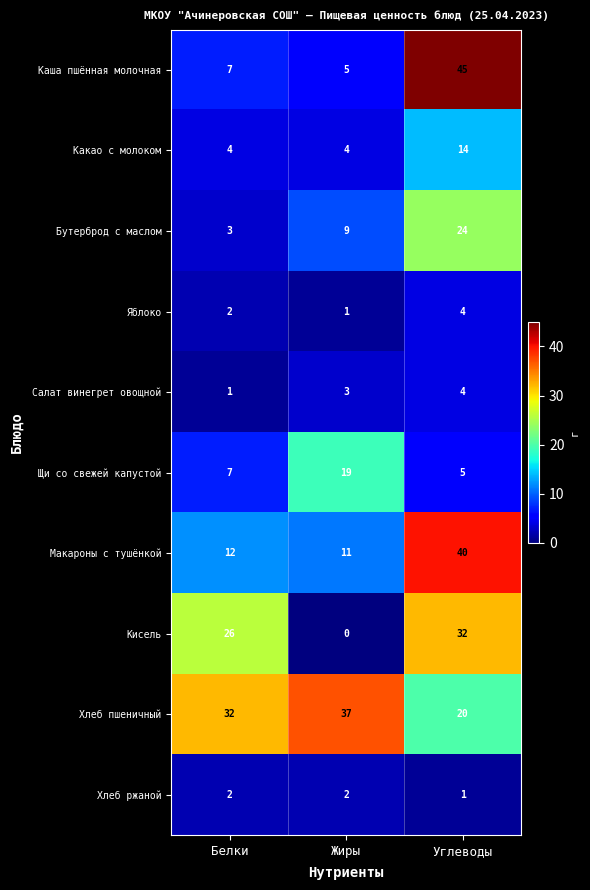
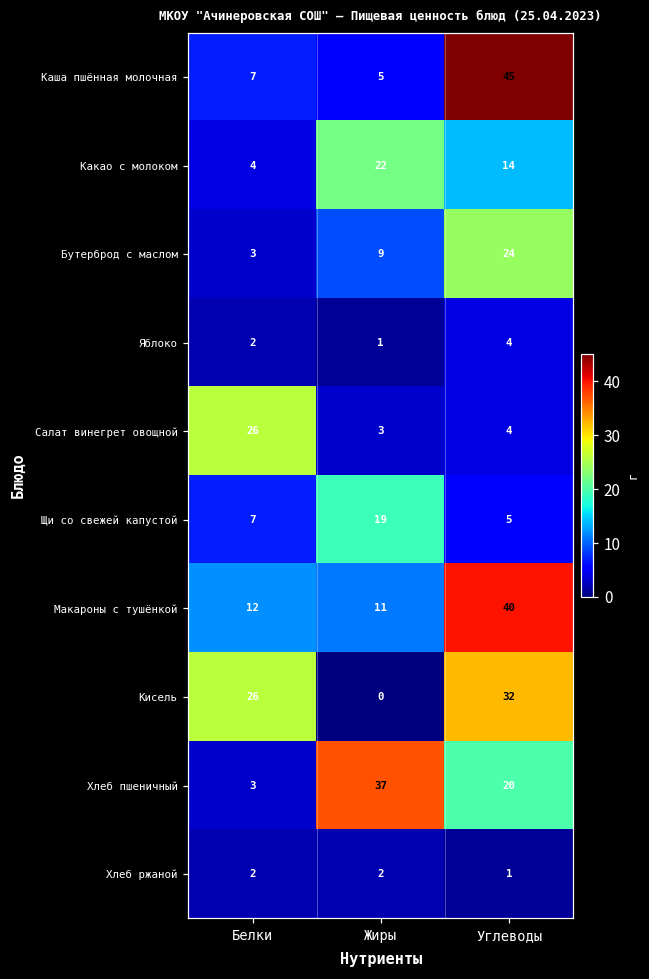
Какао с молоком, Жиры: 4 -> 22
Салат винегрет овощной, Белки: 1 -> 26
Хлеб пшеничный, Белки: 32 -> 3
